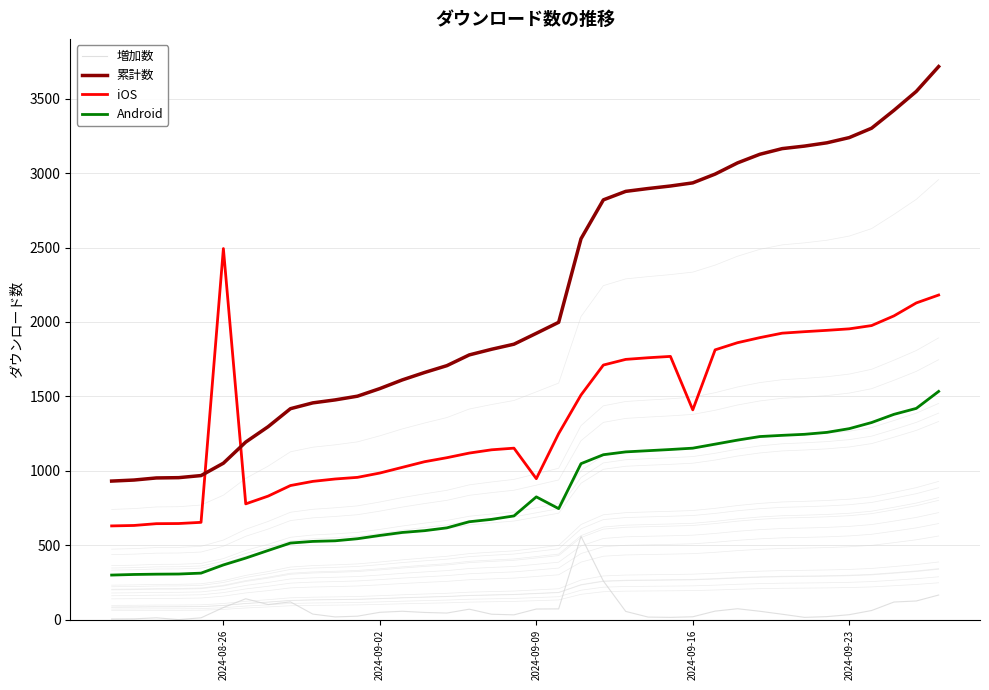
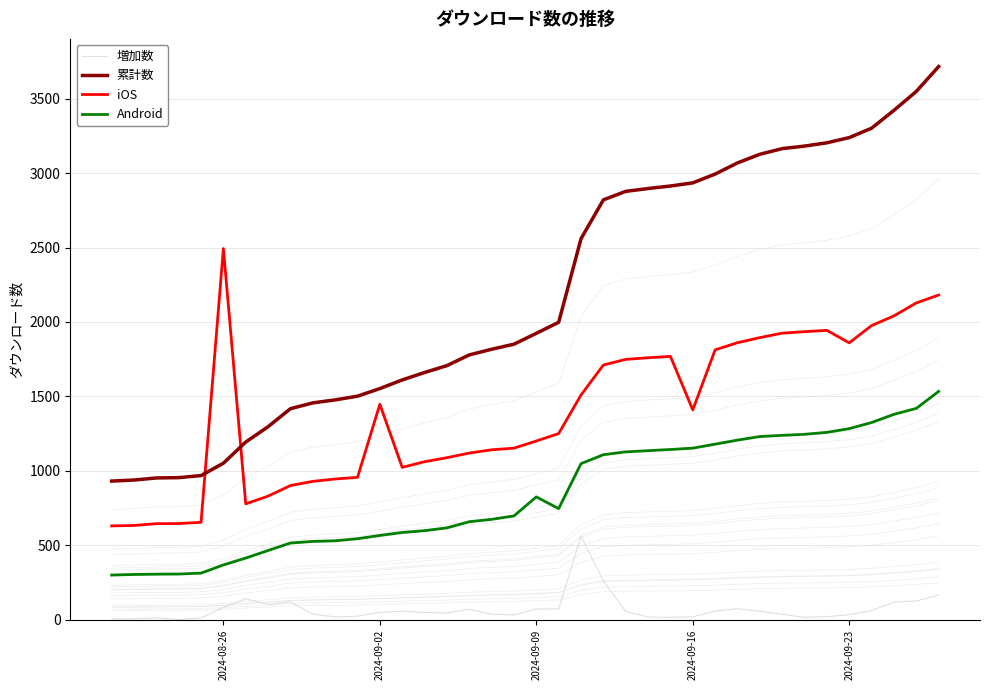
iOS, 2024-09-02: 990 -> 1450
iOS, 2024-09-09: 950 -> 1200
iOS, 2024-09-23: 1950 -> 1860
